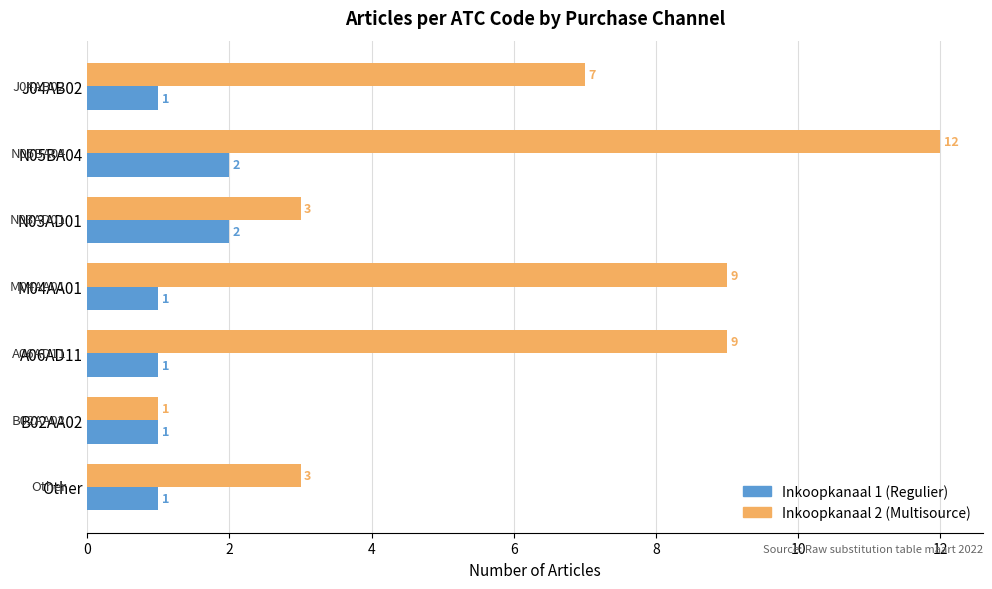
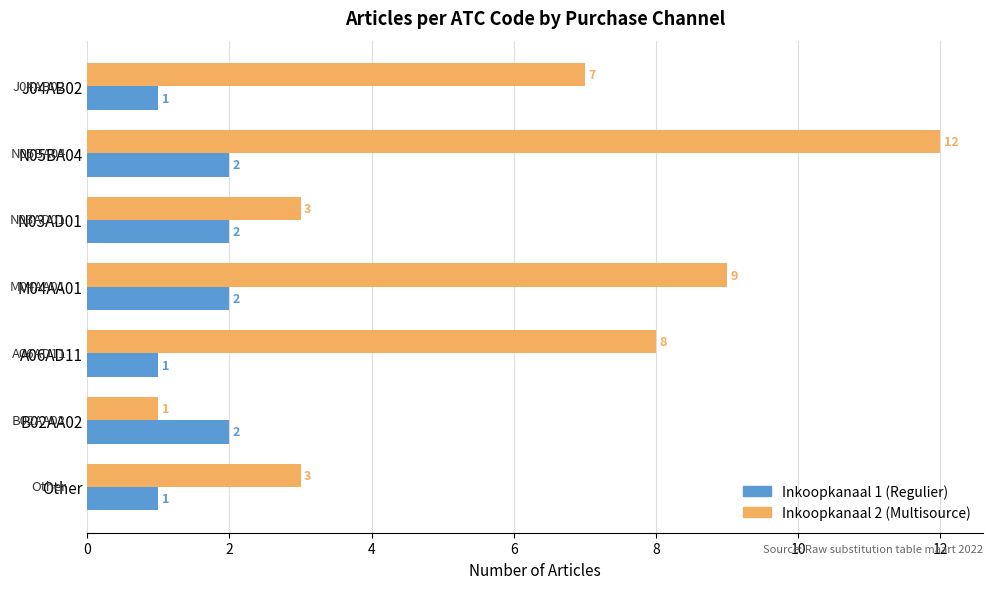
Inkoopkanaal 1 (Regulier), M04AA01: 1 -> 2
Inkoopkanaal 2 (Multisource), A06AD11: 9 -> 8
Inkoopkanaal 1 (Regulier), B02AA02: 1 -> 2
